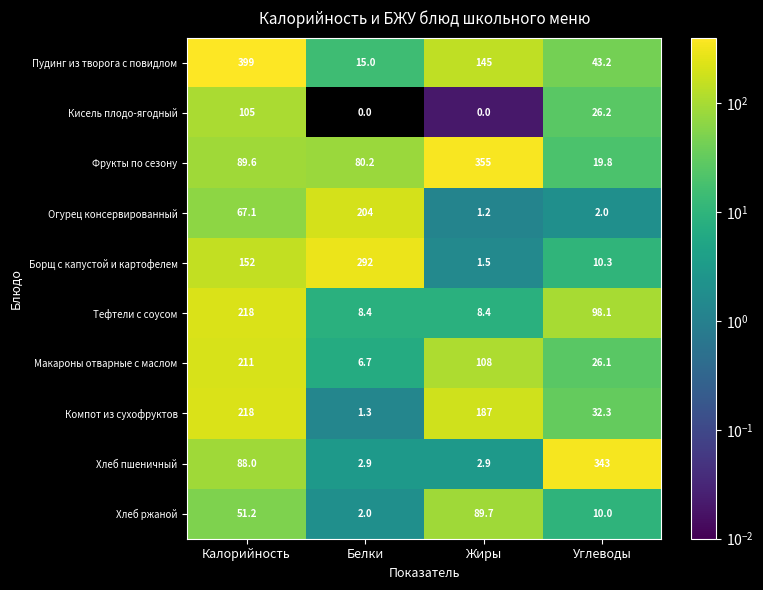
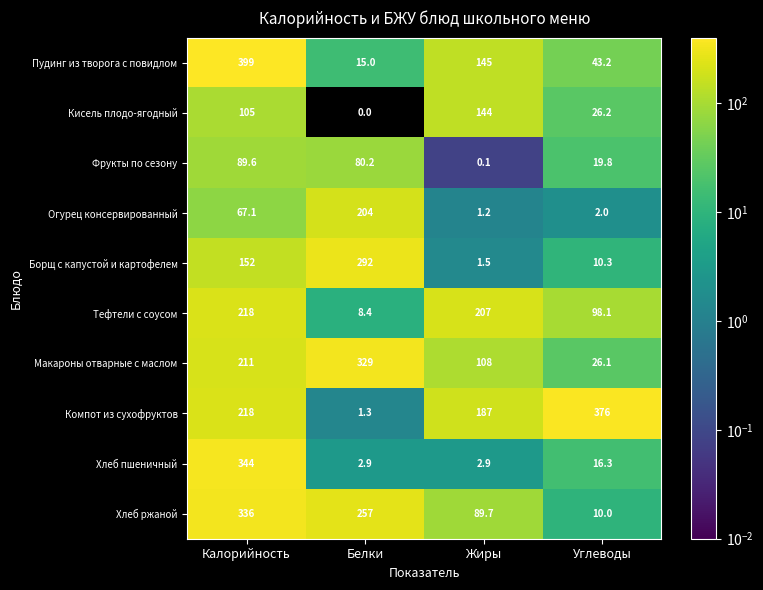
Кисель плодо-ягодный, Жиры: 0.0 -> 144
Фрукты по сезону, Жиры: 355 -> 0.1
Тефтели с соусом, Жиры: 8.4 -> 207
Макароны отварные с маслом, Белки: 6.7 -> 329
Компот из сухофруктов, Углеводы: 32.3 -> 376
Хлеб пшеничный, Калорийность: 88.0 -> 344
Хлеб пшеничный, Углеводы: 343 -> 16.3
Хлеб ржаной, Калорийность: 51.2 -> 336
Хлеб ржаной, Белки: 2.0 -> 257
